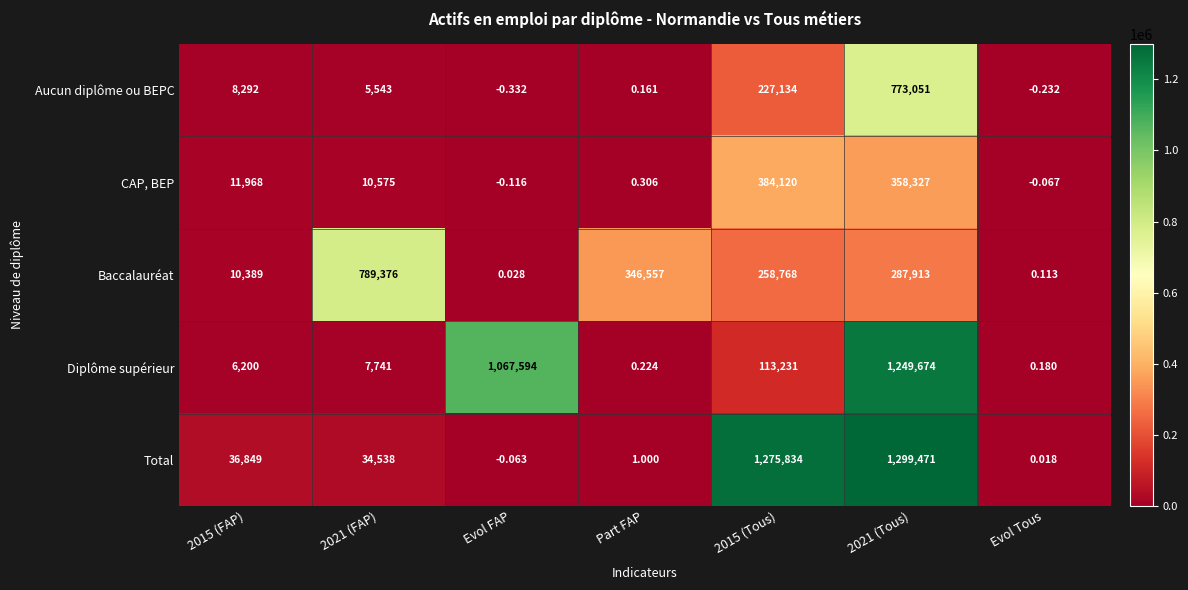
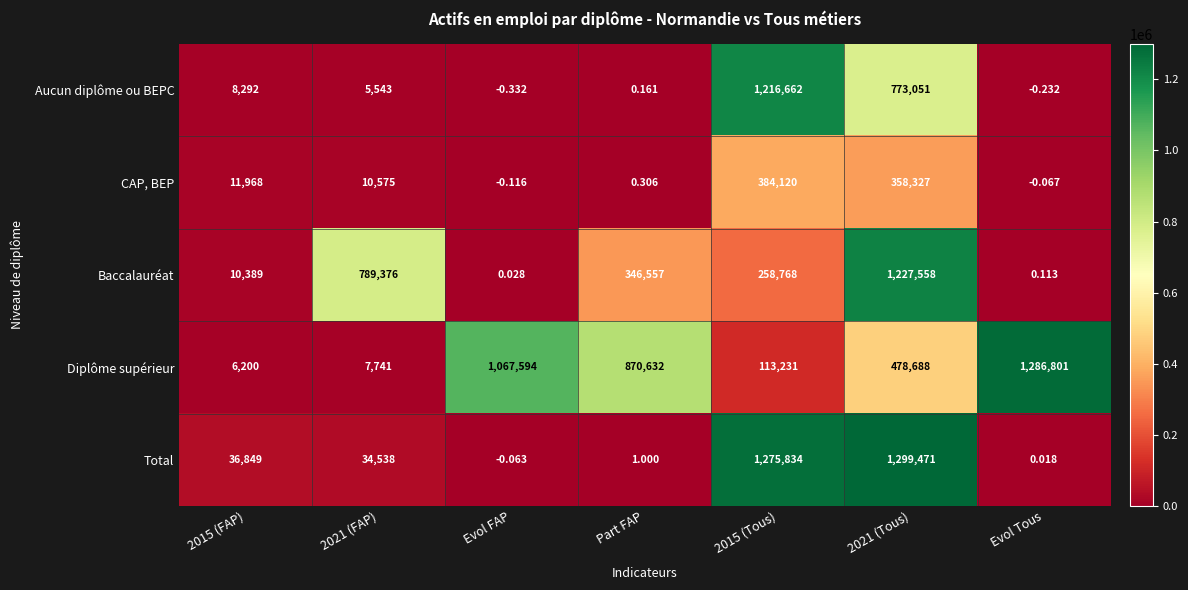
Aucun diplôme ou BEPC, 2015 (Tous): 227,134 -> 1,216,662
Baccalauréat, 2021 (Tous): 287,913 -> 1,227,558
Diplôme supérieur, Part FAP: 0.224 -> 870,632
Diplôme supérieur, 2021 (Tous): 1,249,674 -> 478,688
Diplôme supérieur, Evol Tous: 0.180 -> 1,286,801
